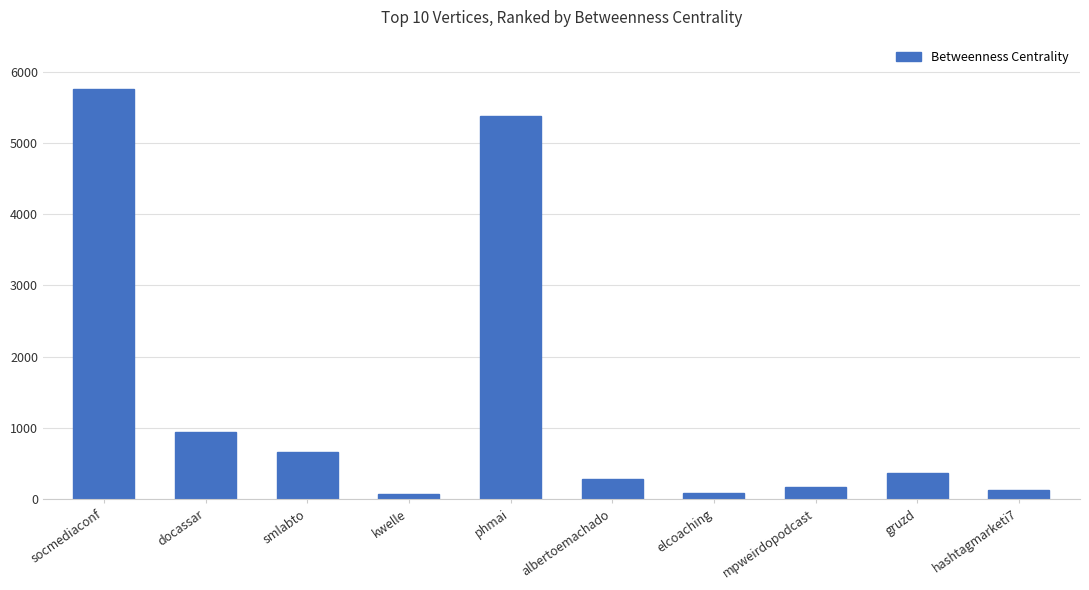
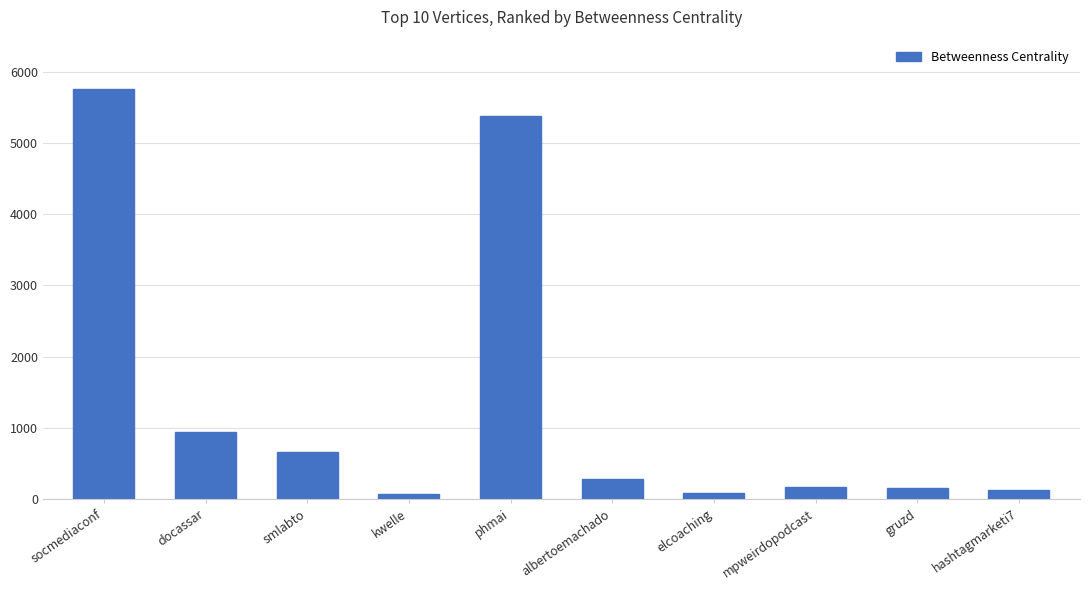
gruzd: 400 -> 200
